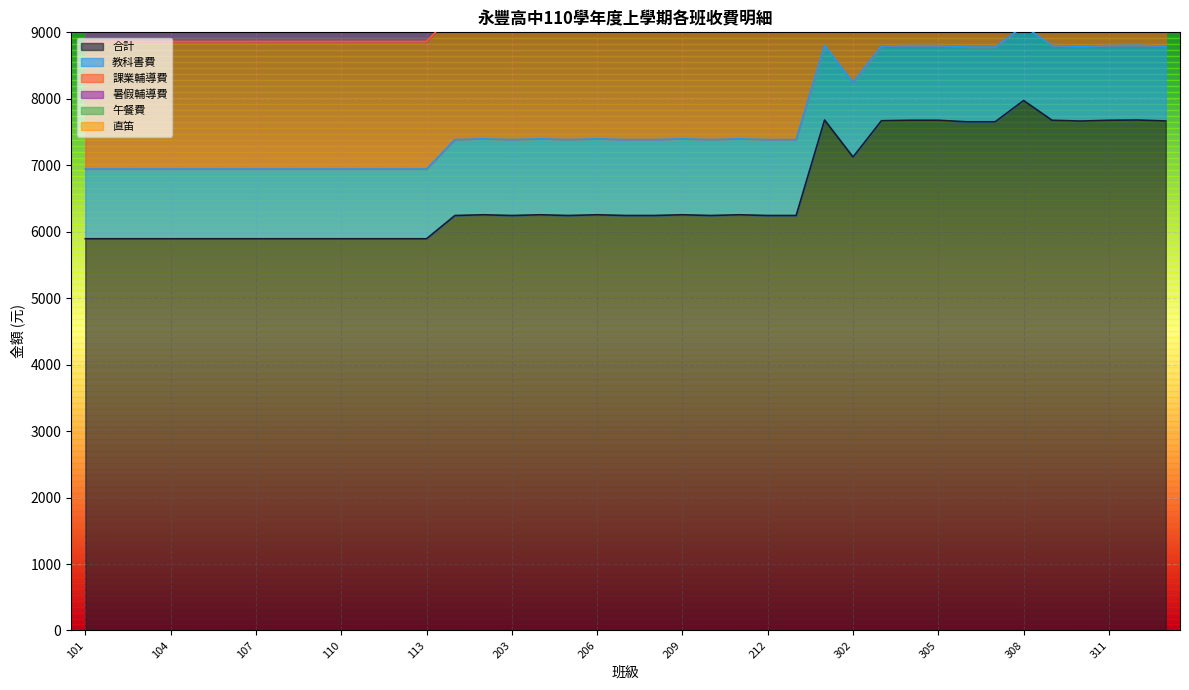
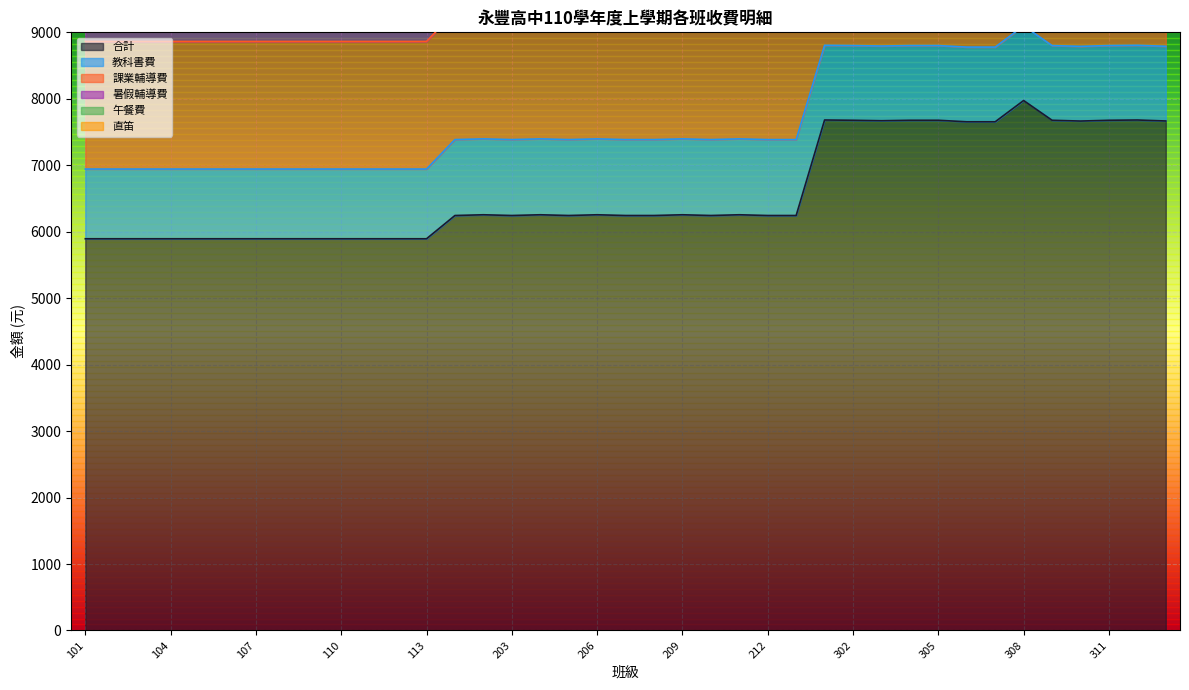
合計, 302: 7100 -> 7700
